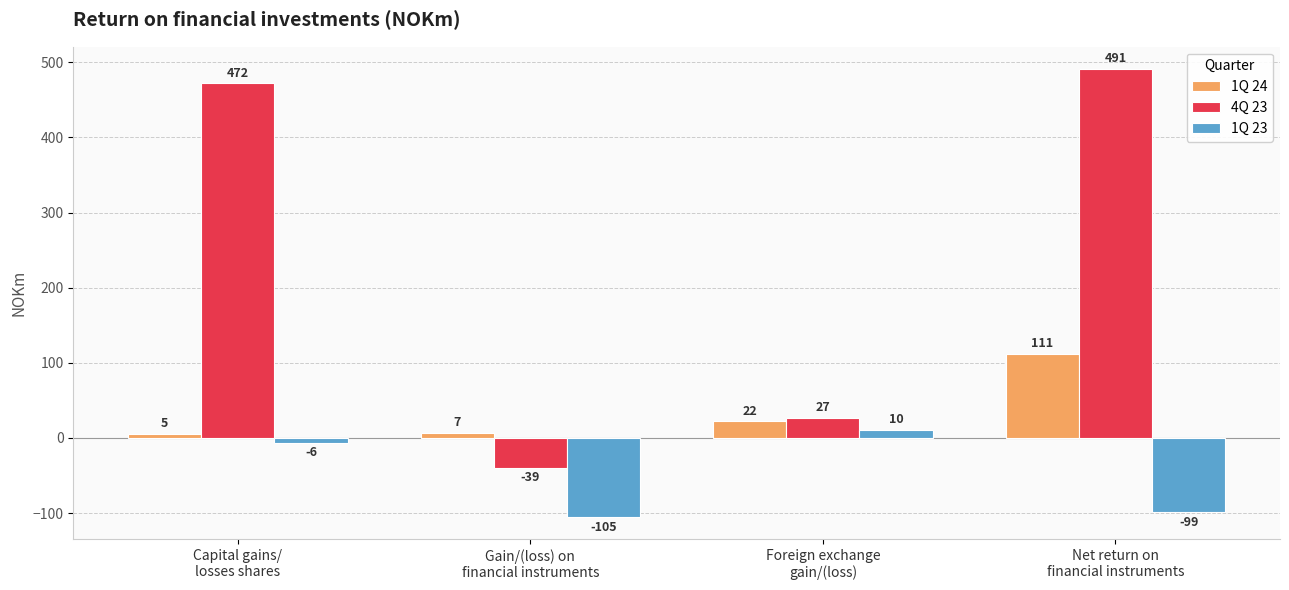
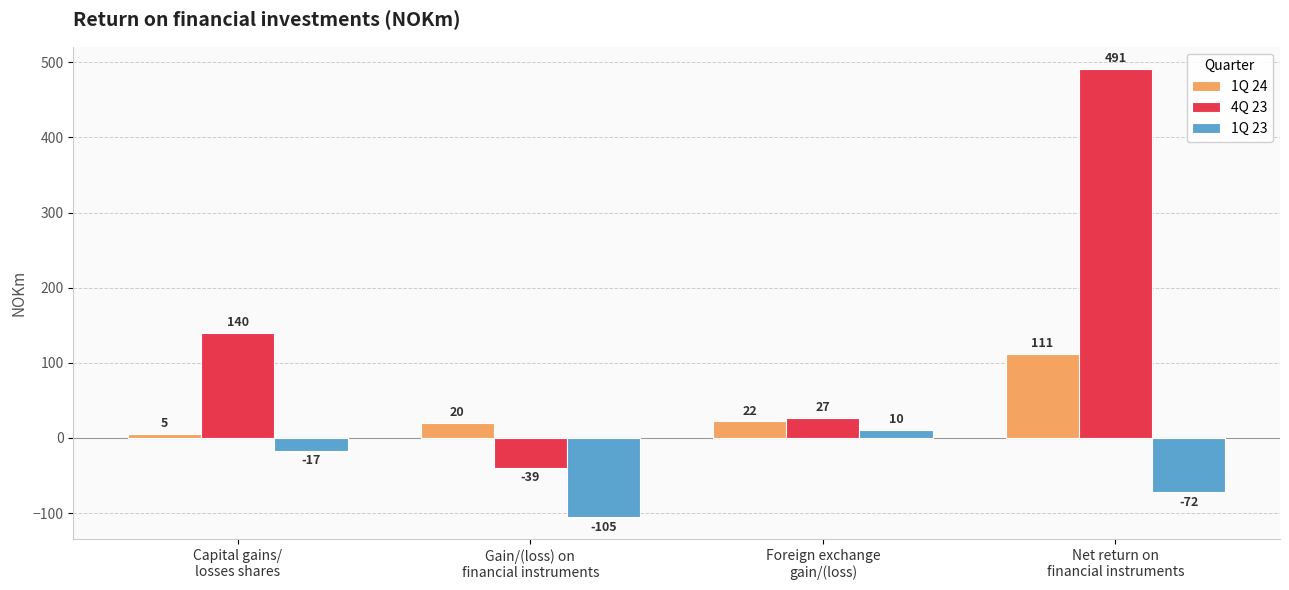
4Q 23, Capital gains/ losses shares: 472 -> 140
1Q 23, Capital gains/ losses shares: -6 -> -17
1Q 24, Gain/(loss) on financial instruments: 7 -> 20
1Q 23, Net return on financial instruments: -99 -> -72
